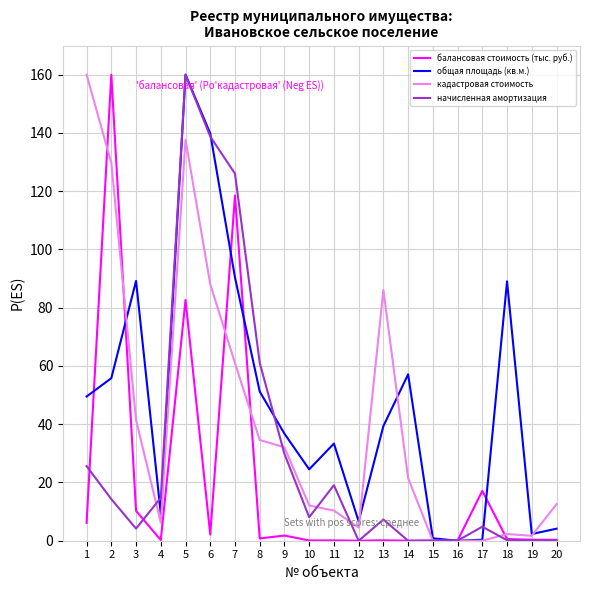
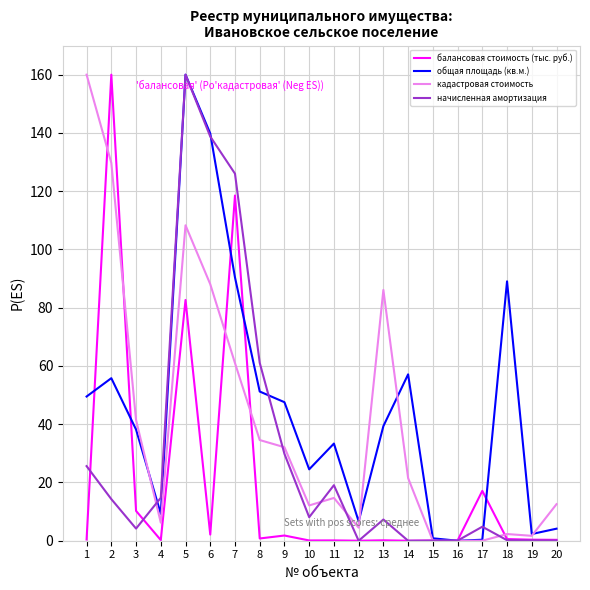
балансовая стоимость (тыс. руб.), 1: 6 -> 0
общая площадь (кв.м.), 3: 89 -> 38
кадастровая стоимость, 5: 138 -> 108
общая площадь (кв.м.), 9: 37 -> 48
кадастровая стоимость, 11: 10 -> 15
